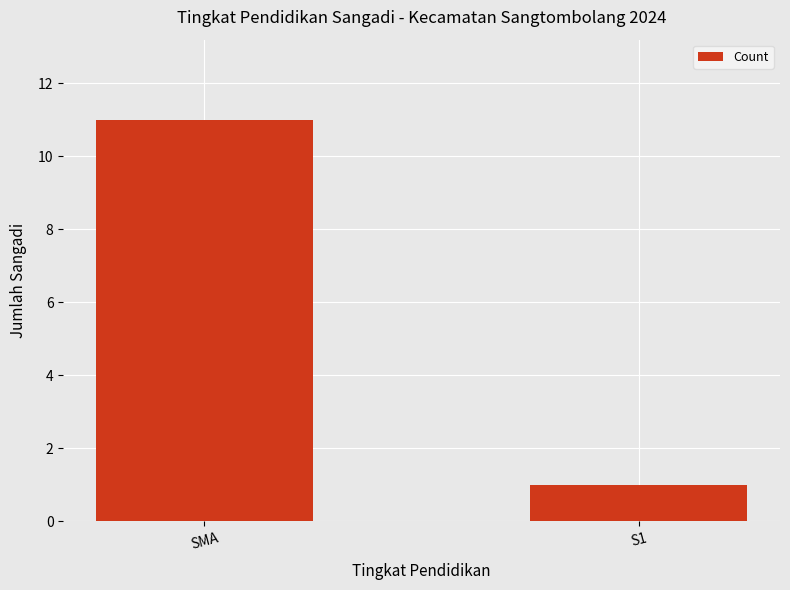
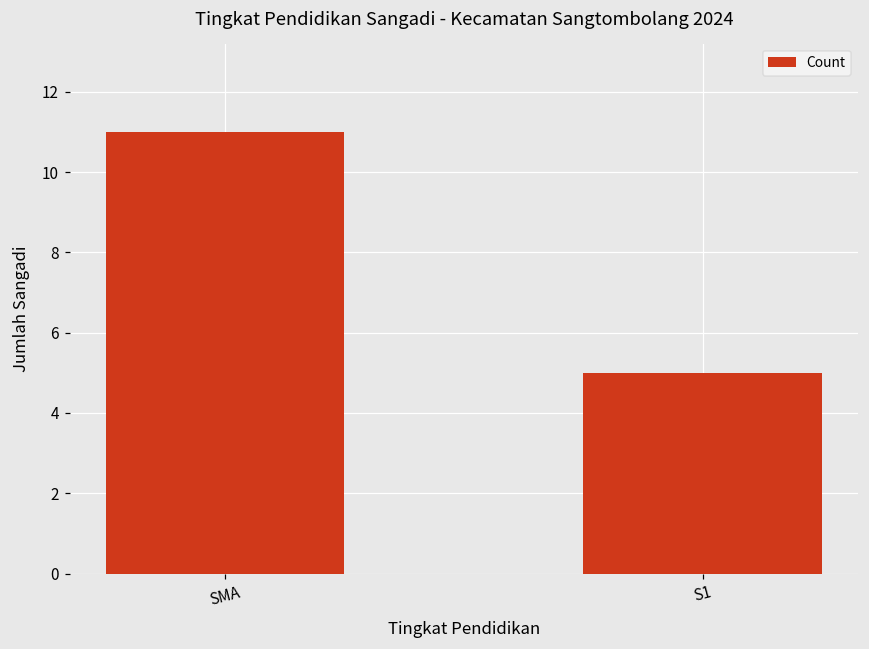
S1: 1 -> 5
